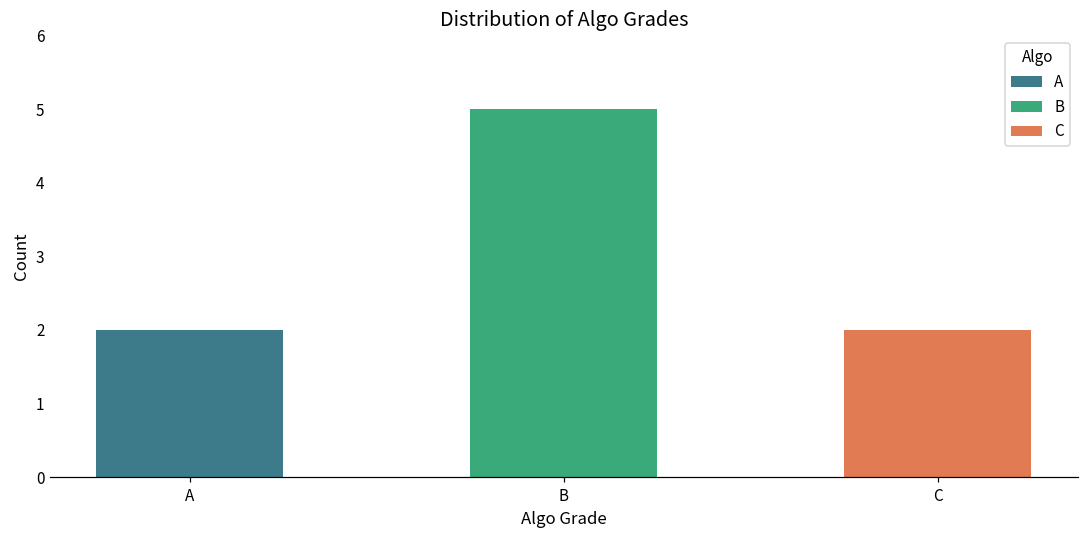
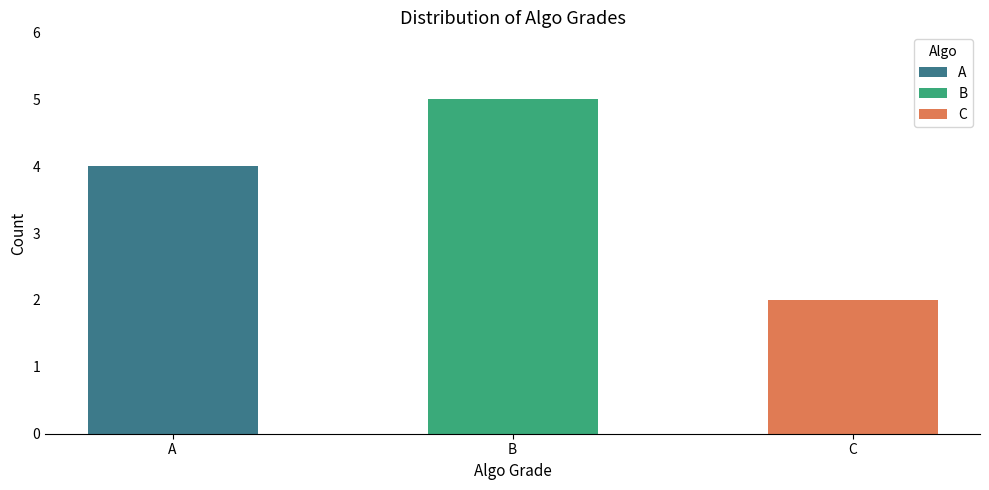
A: 2 -> 4
